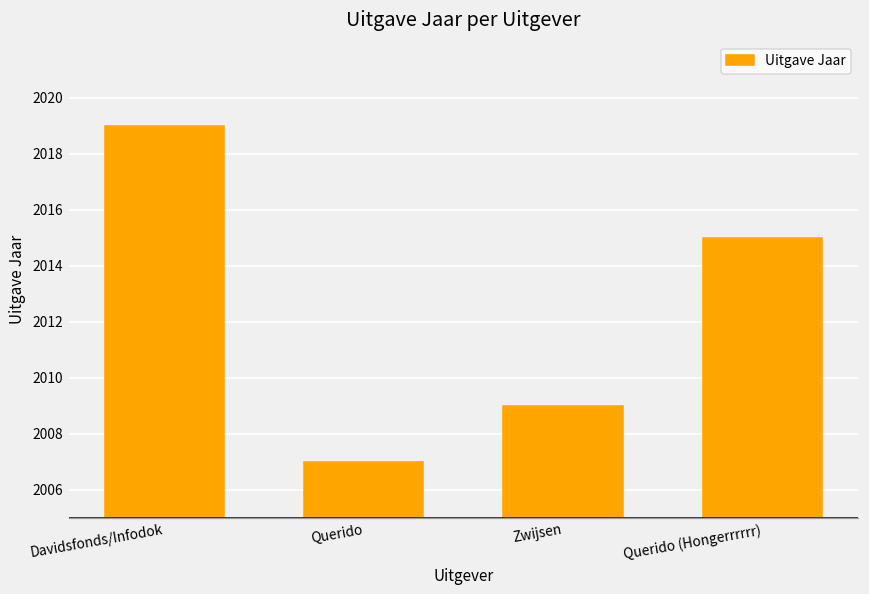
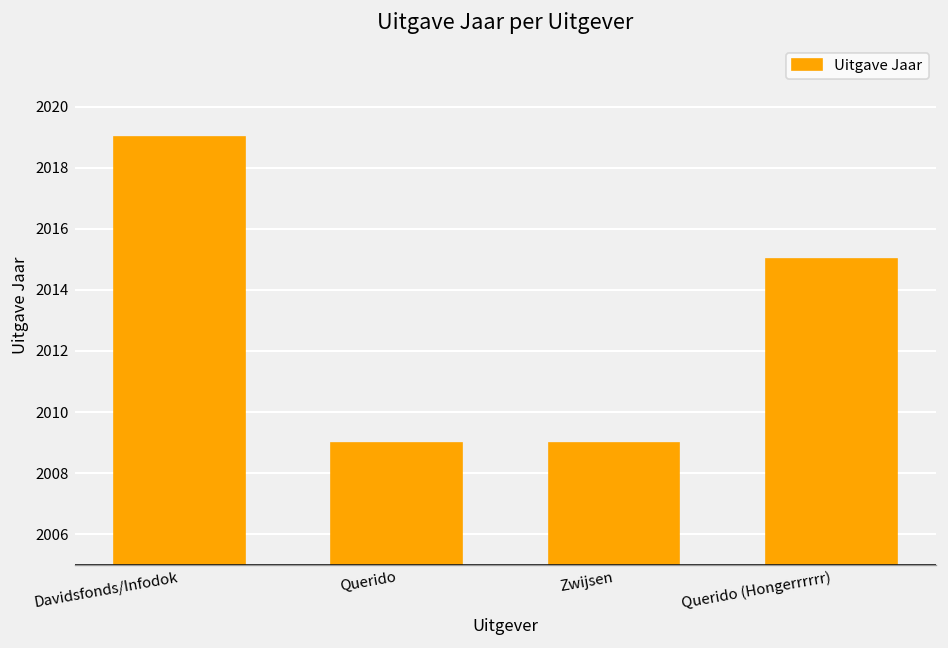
Querido: 2007 -> 2009
